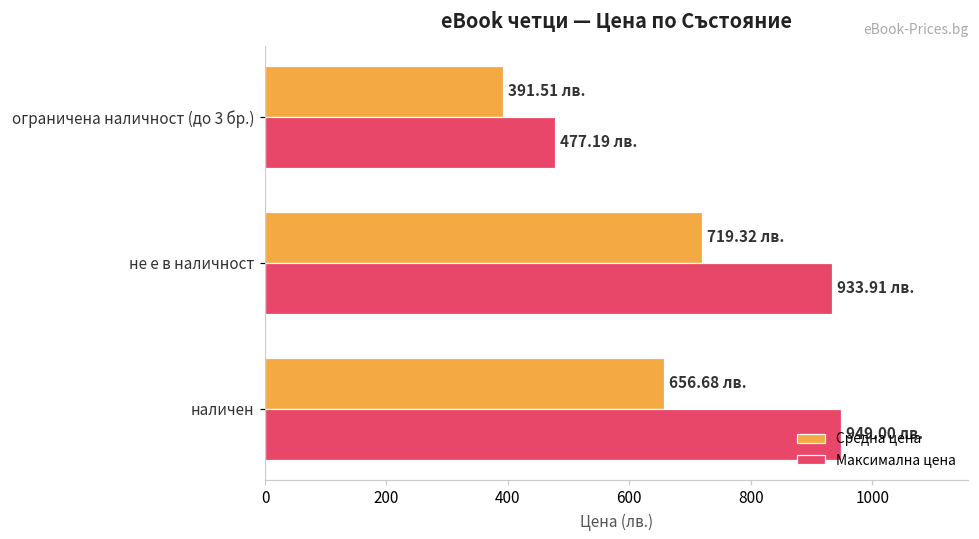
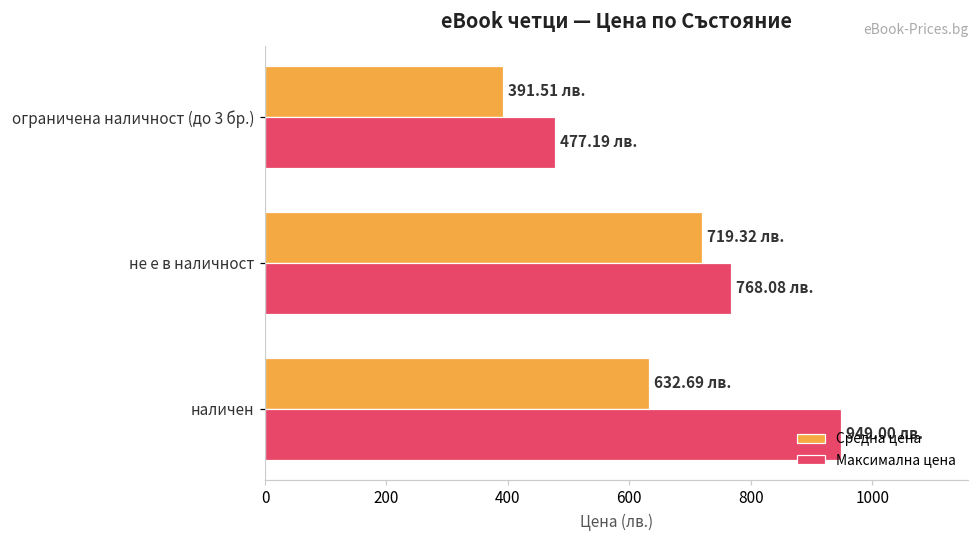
Максимална цена, не е в наличност: 933.91 -> 768.08
Средна цена, наличен: 656.68 -> 632.69
